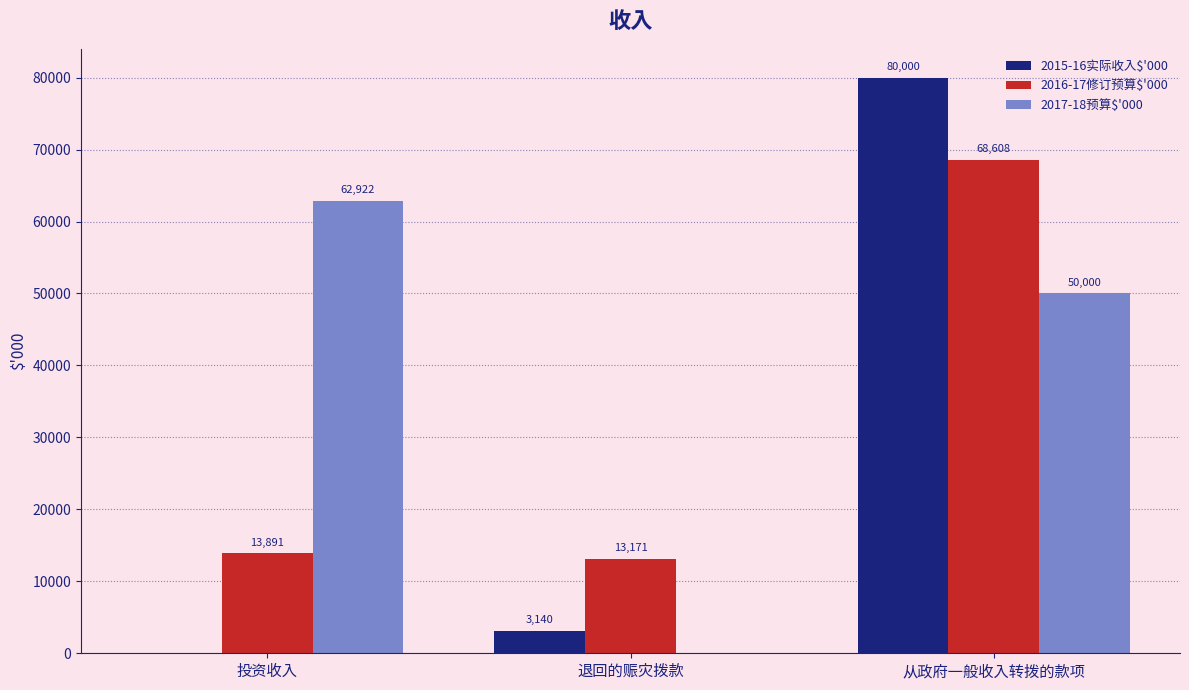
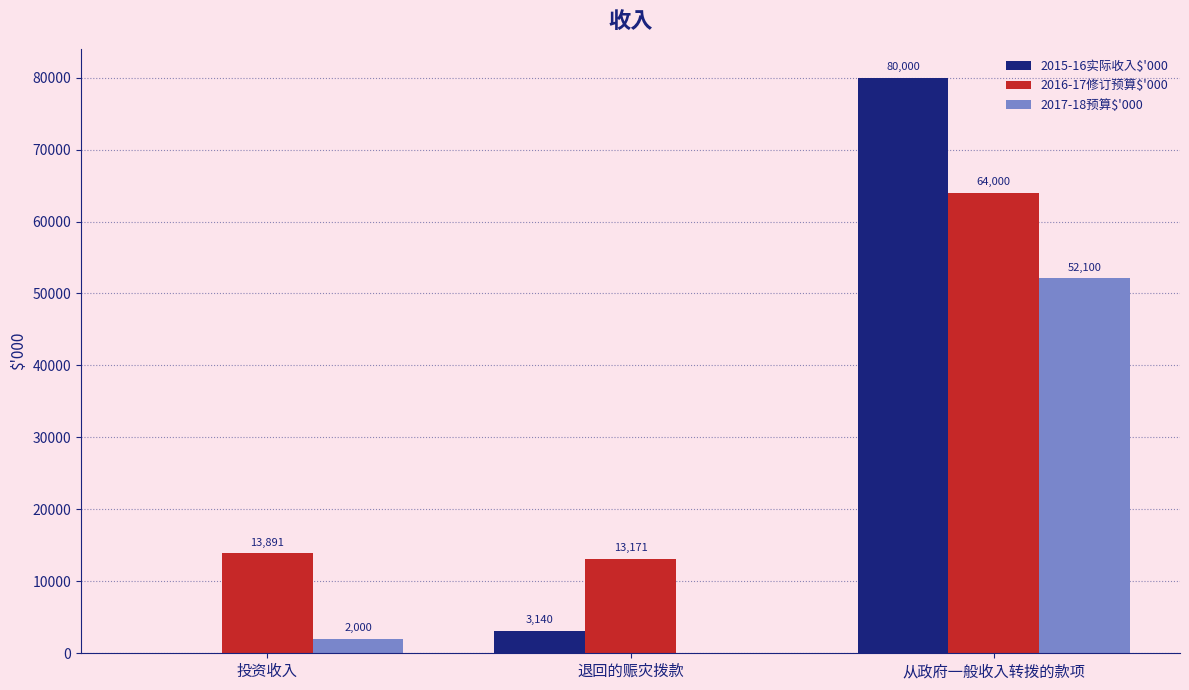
2017-18预算$'000, 投资收入: 62,922 -> 2,000
2016-17修订预算$'000, 从政府一般收入转拨的款项: 68,608 -> 64,000
2017-18预算$'000, 从政府一般收入转拨的款项: 50,000 -> 52,100
